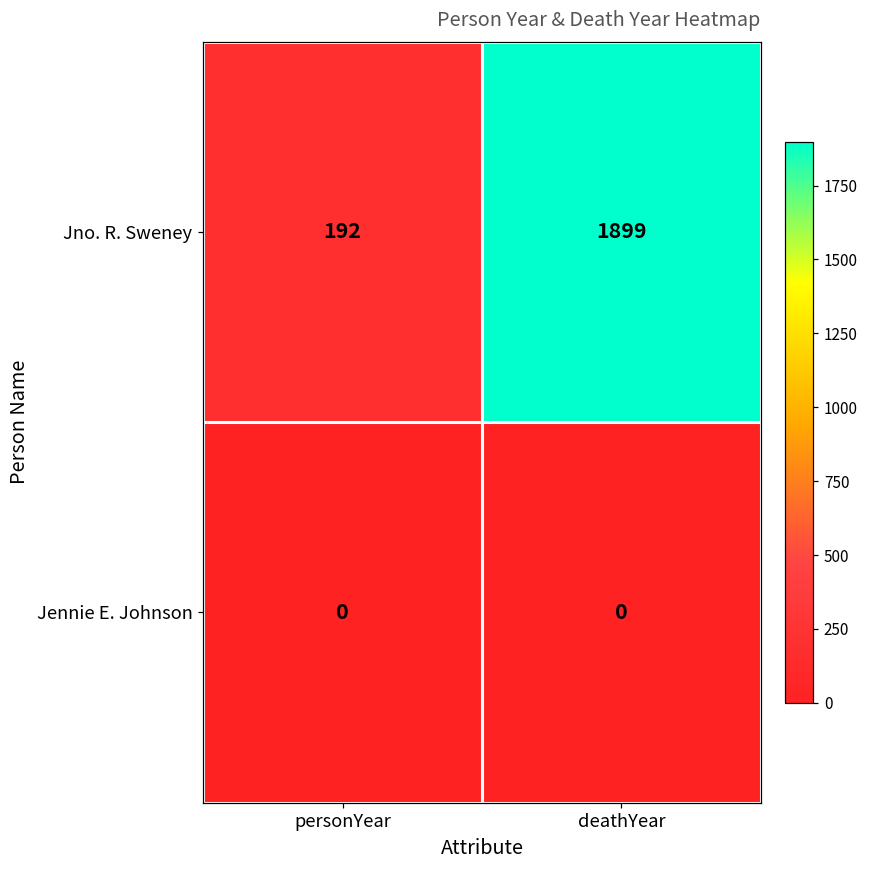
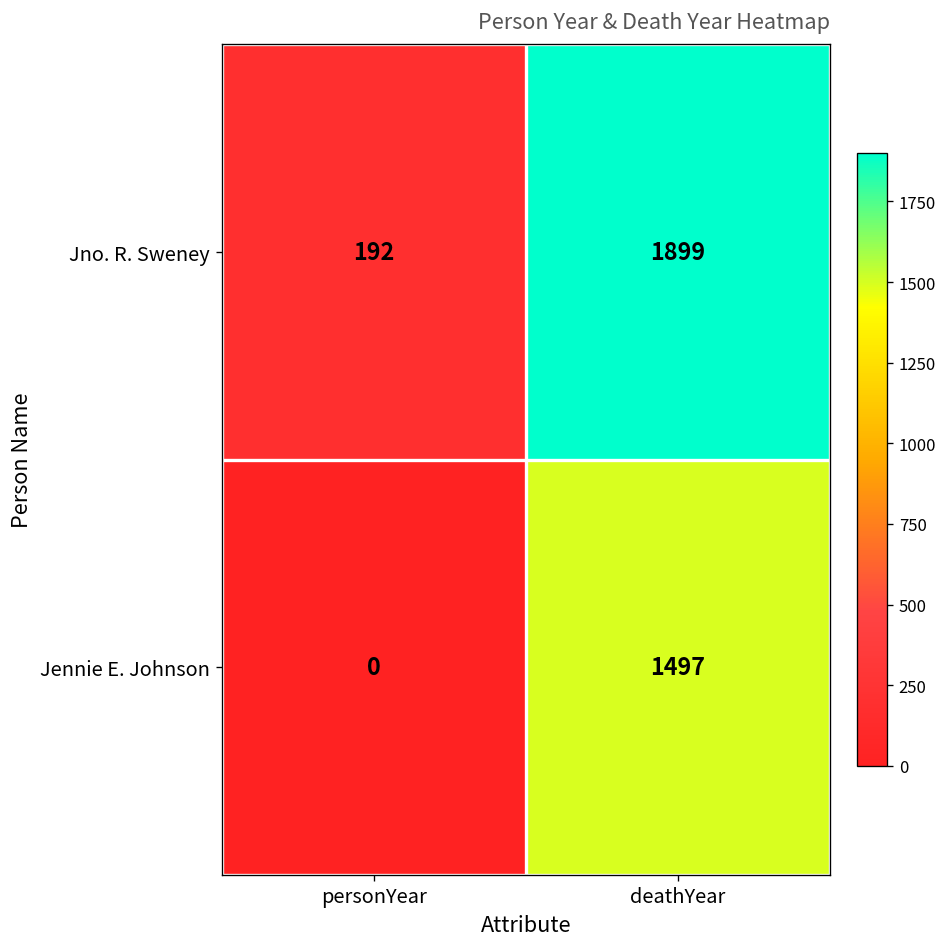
Jennie E. Johnson, deathYear: 0 -> 1497
